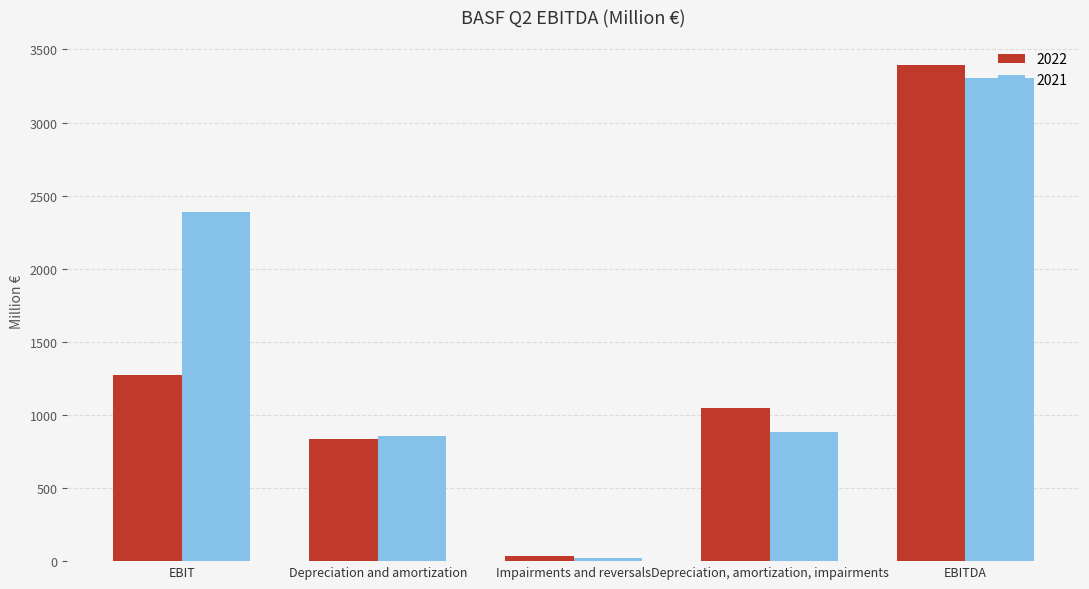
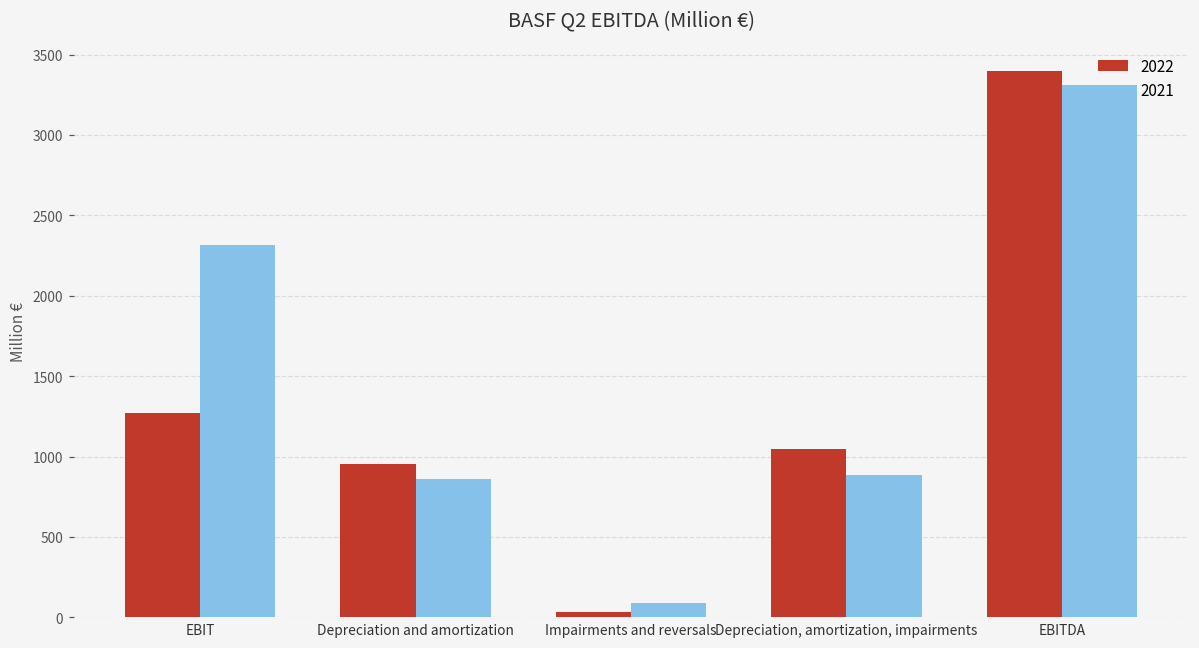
2021, EBIT: 2390 -> 2320
2022, Depreciation and amortization: 830 -> 950
2021, Impairments and reversals: 20 -> 90
